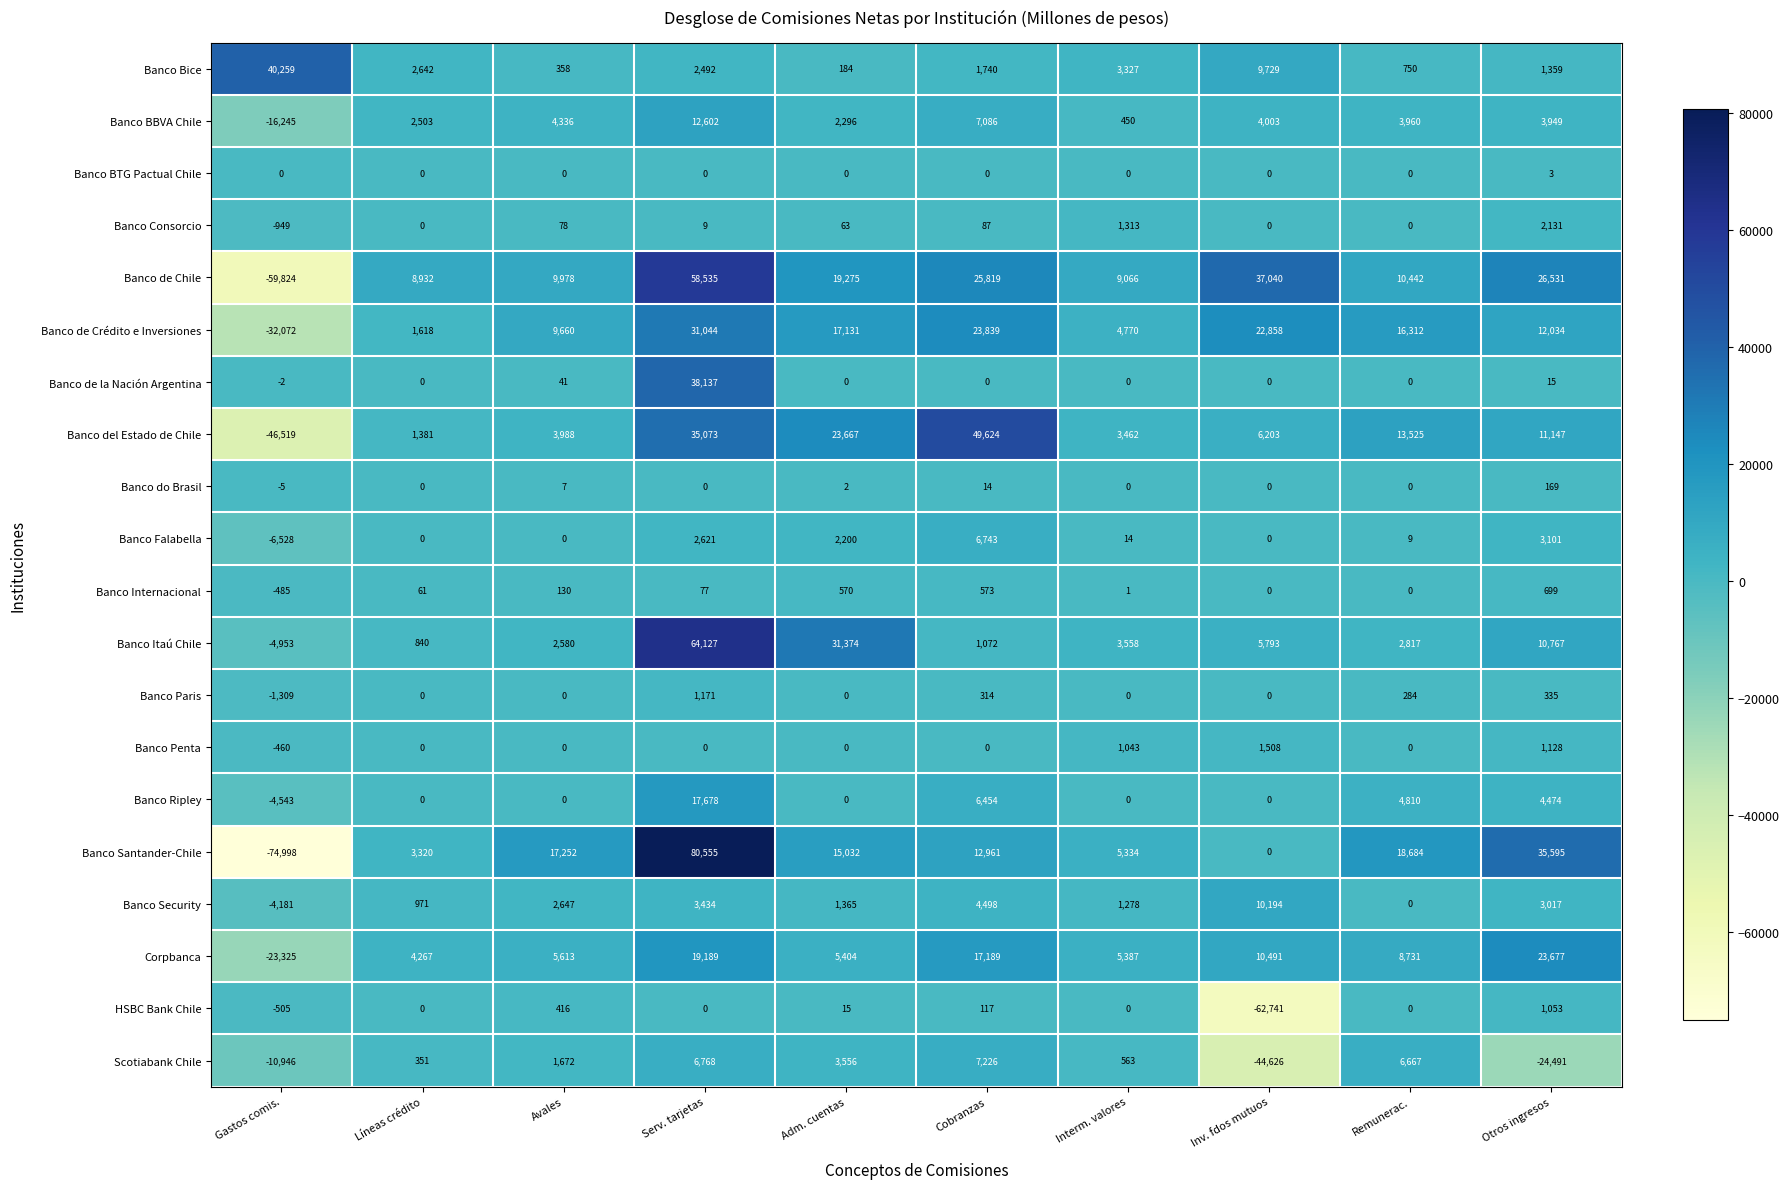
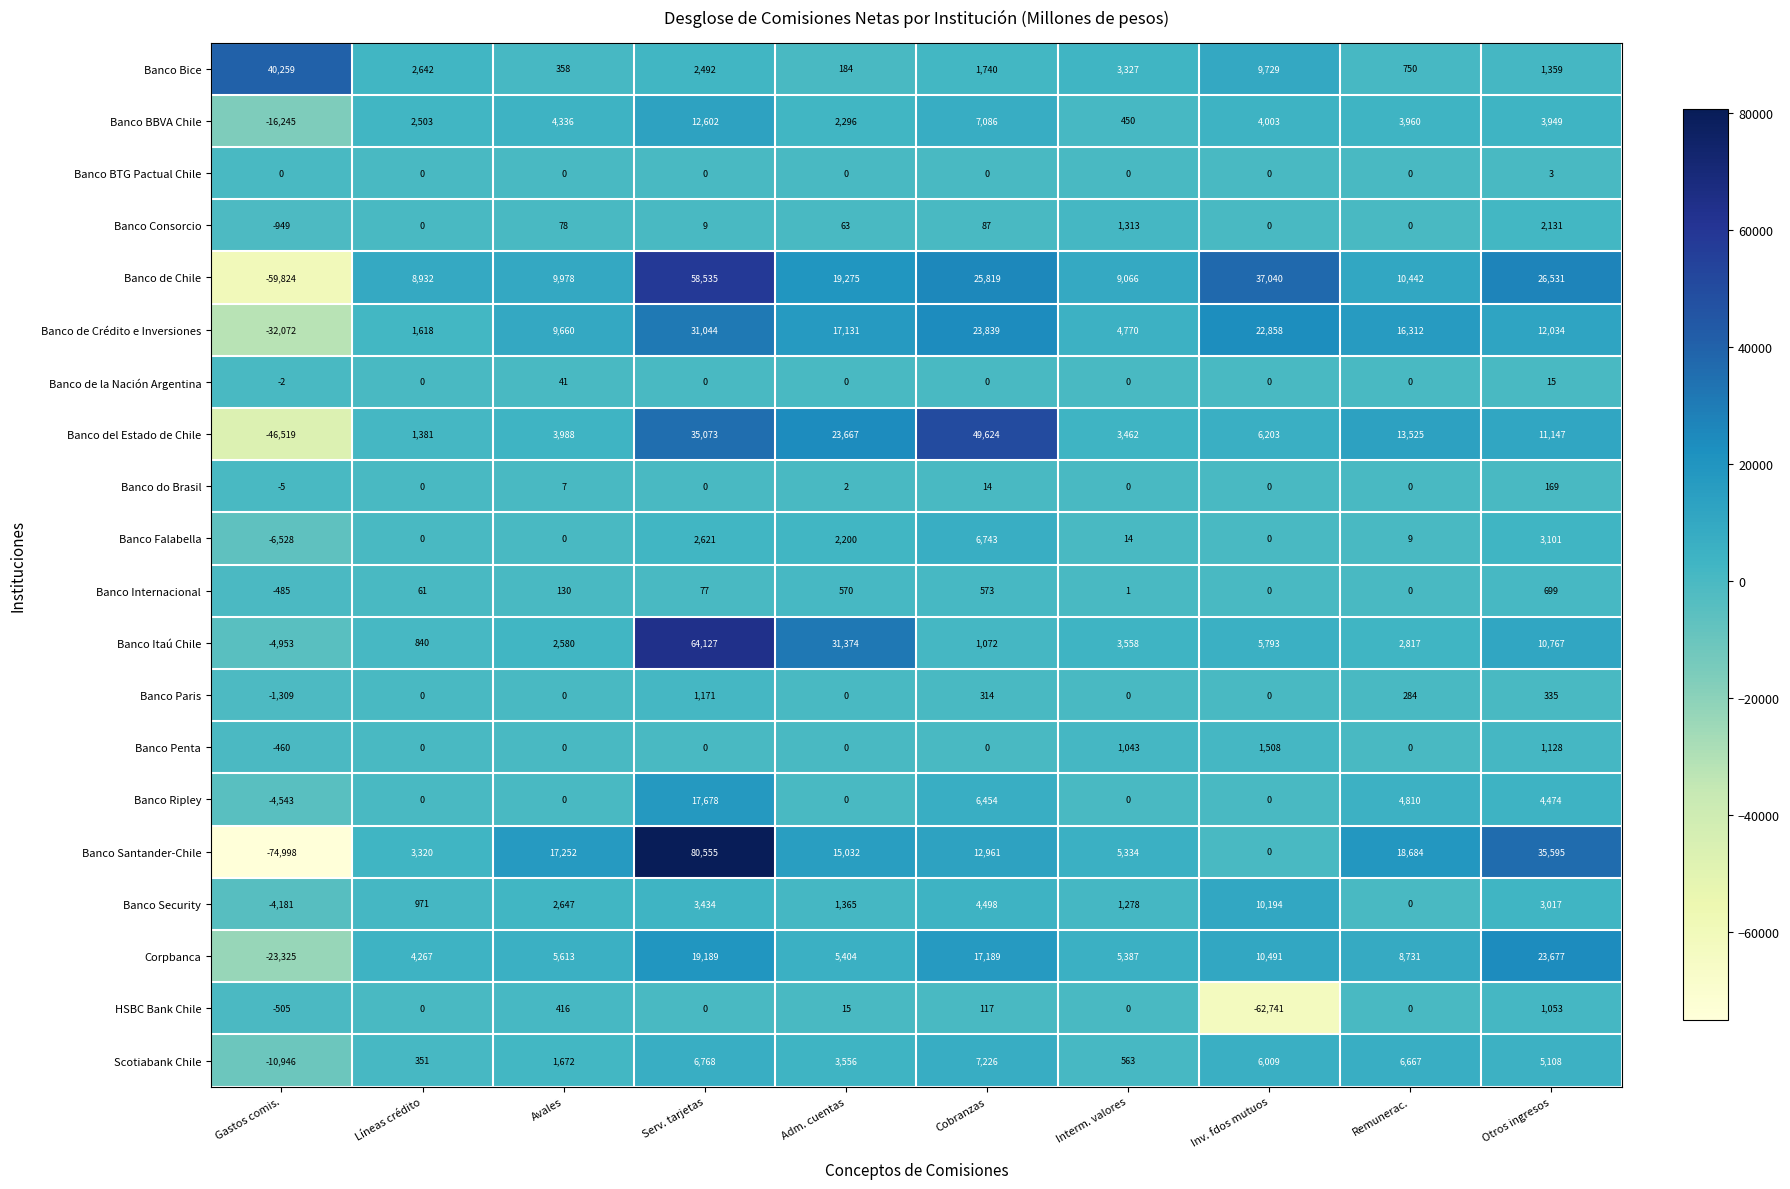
Banco de la Nación Argentina, Serv. tarjetas: 38,137 -> 0
Scotiabank Chile, Inv. fdos mutuos: -44,626 -> 6,009
Scotiabank Chile, Otros ingresos: -24,491 -> 5,108
